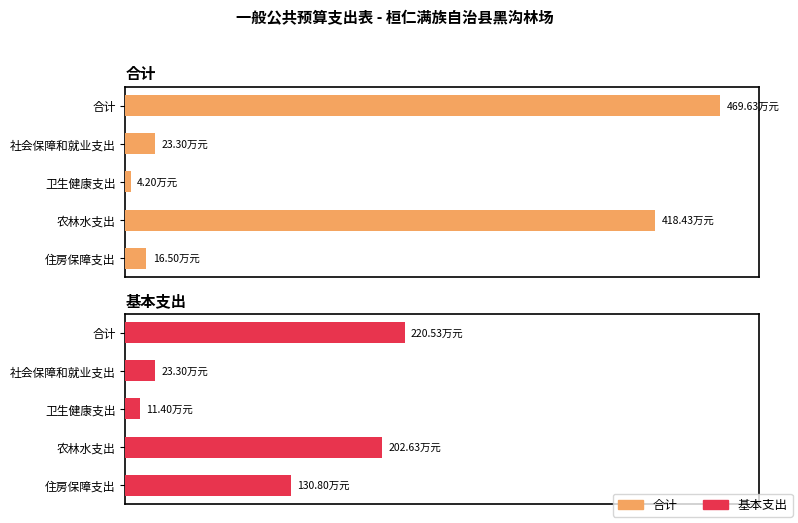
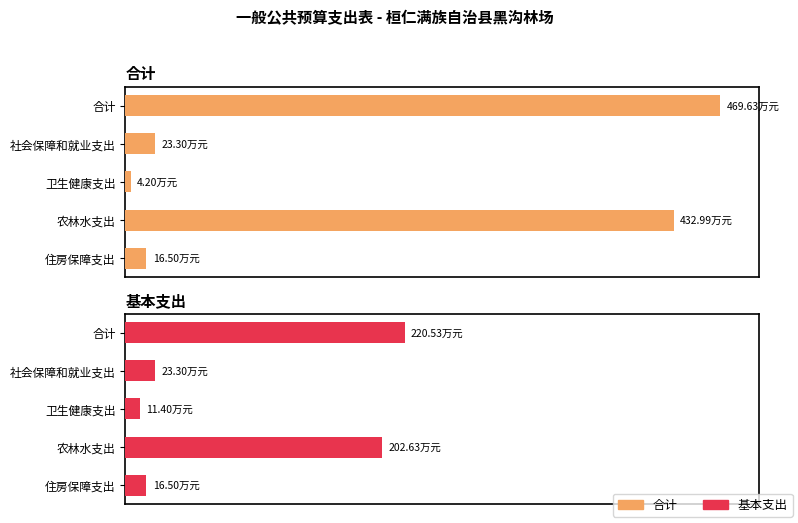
合计, 农林水支出: 418.43 -> 432.99
基本支出, 住房保障支出: 130.80 -> 16.50
